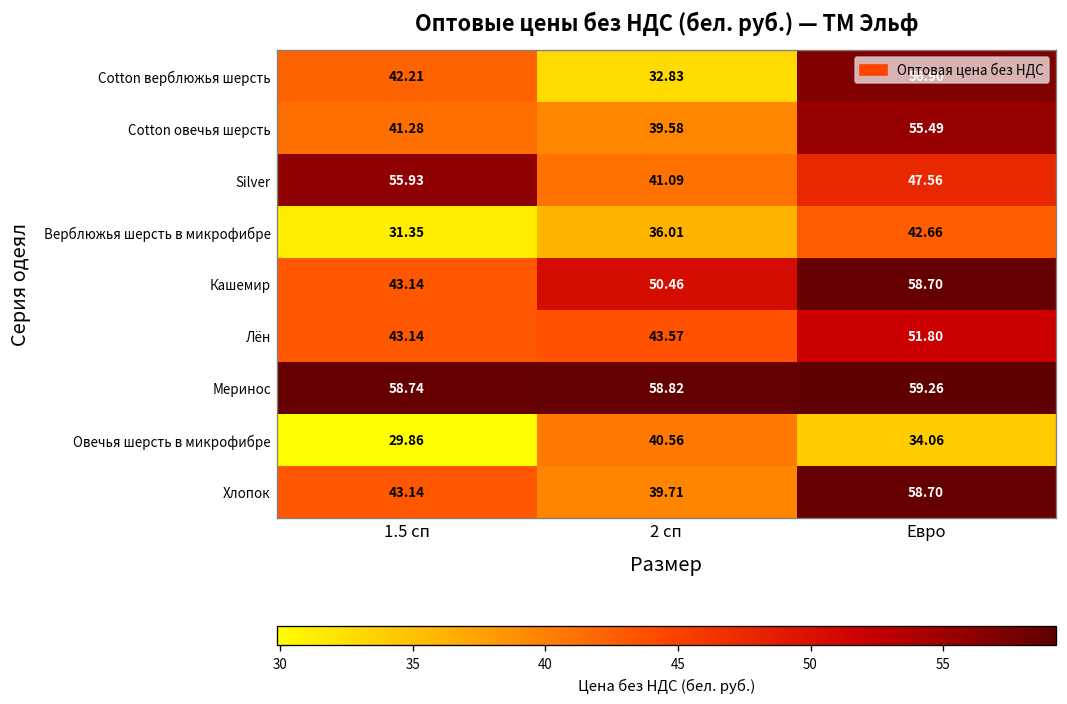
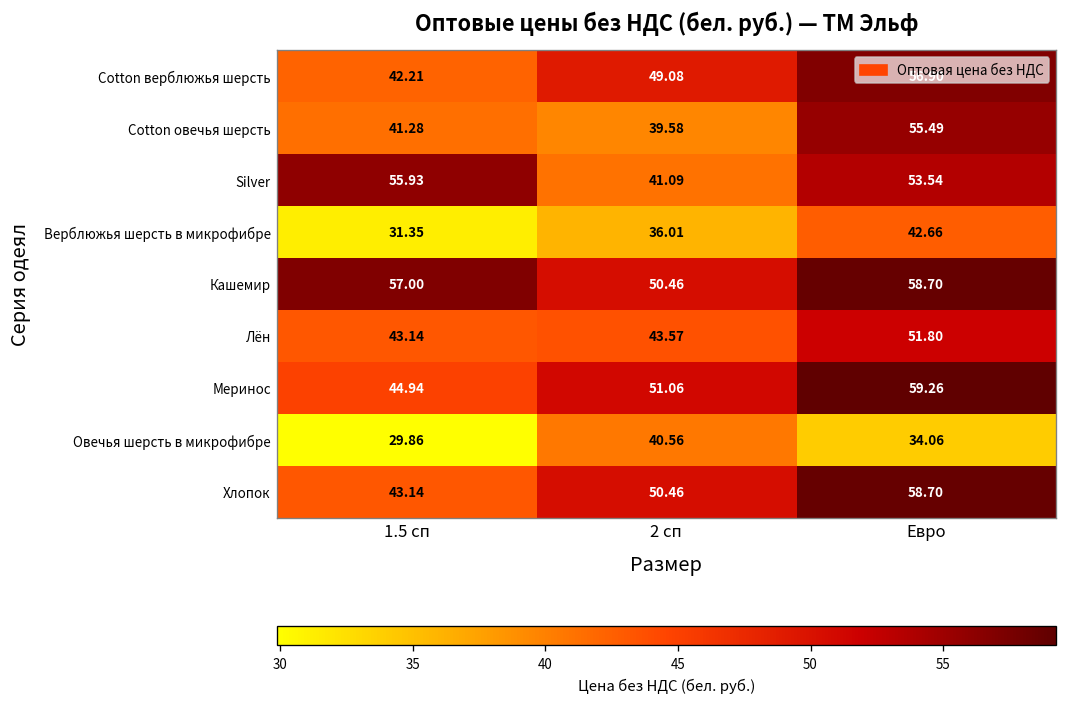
Cotton верблюжья шерсть, 2 сп: 32.83 -> 49.08
Silver, Евро: 47.56 -> 53.54
Кашемир, 1.5 сп: 43.14 -> 57.00
Меринос, 1.5 сп: 58.74 -> 44.94
Меринос, 2 сп: 58.82 -> 51.06
Хлопок, 2 сп: 39.71 -> 50.46
